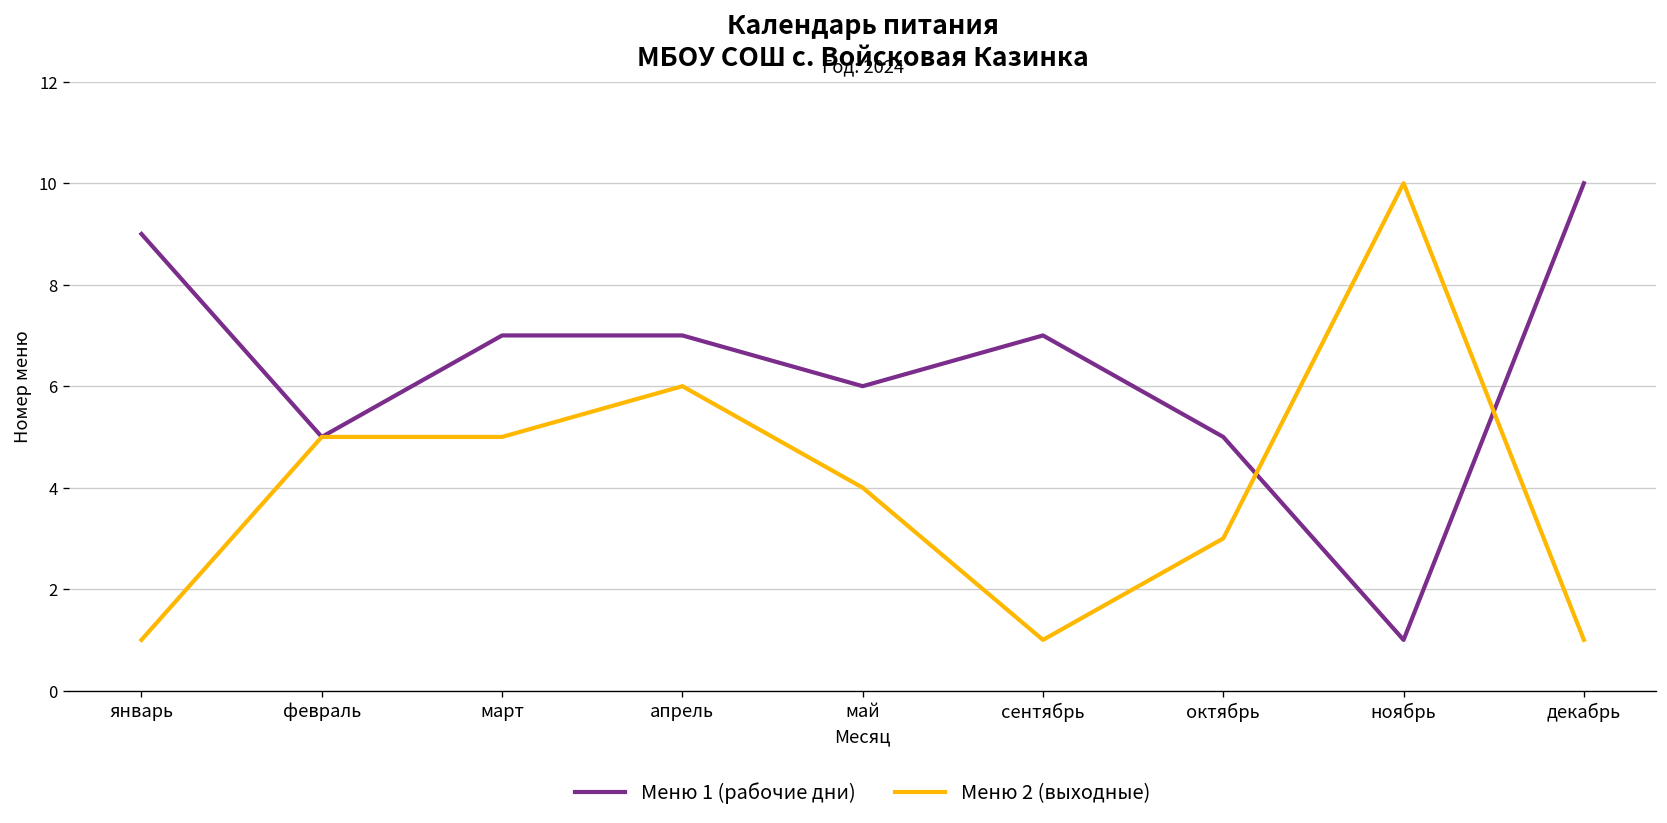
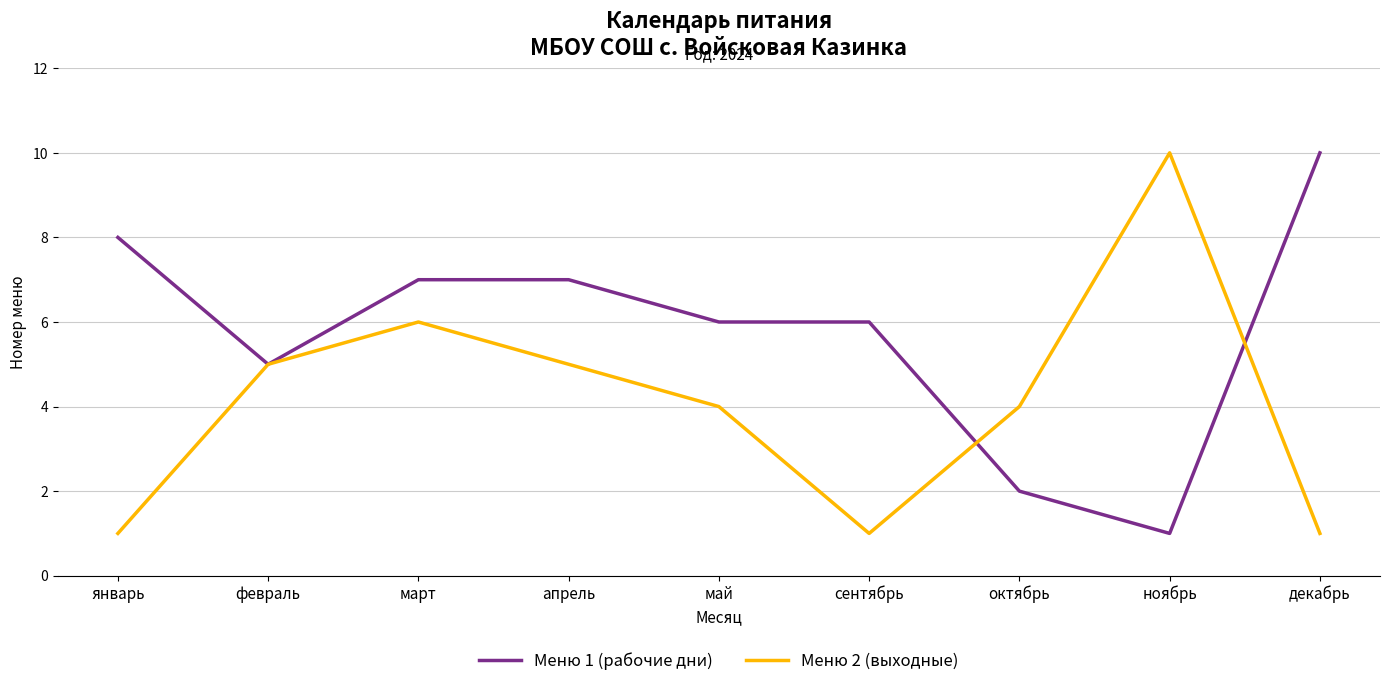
Меню 1 (рабочие дни), январь: 9 -> 8
Меню 2 (выходные), март: 5 -> 6
Меню 2 (выходные), апрель: 6 -> 5
Меню 1 (рабочие дни), сентябрь: 7 -> 6
Меню 1 (рабочие дни), октябрь: 5 -> 2
Меню 2 (выходные), октябрь: 3 -> 4
